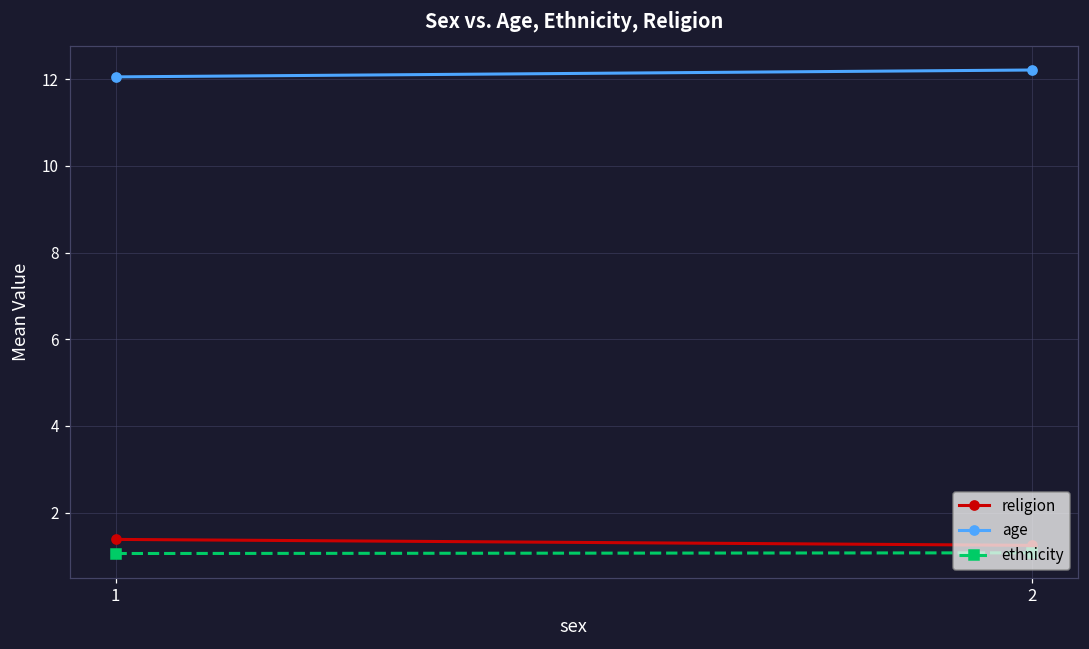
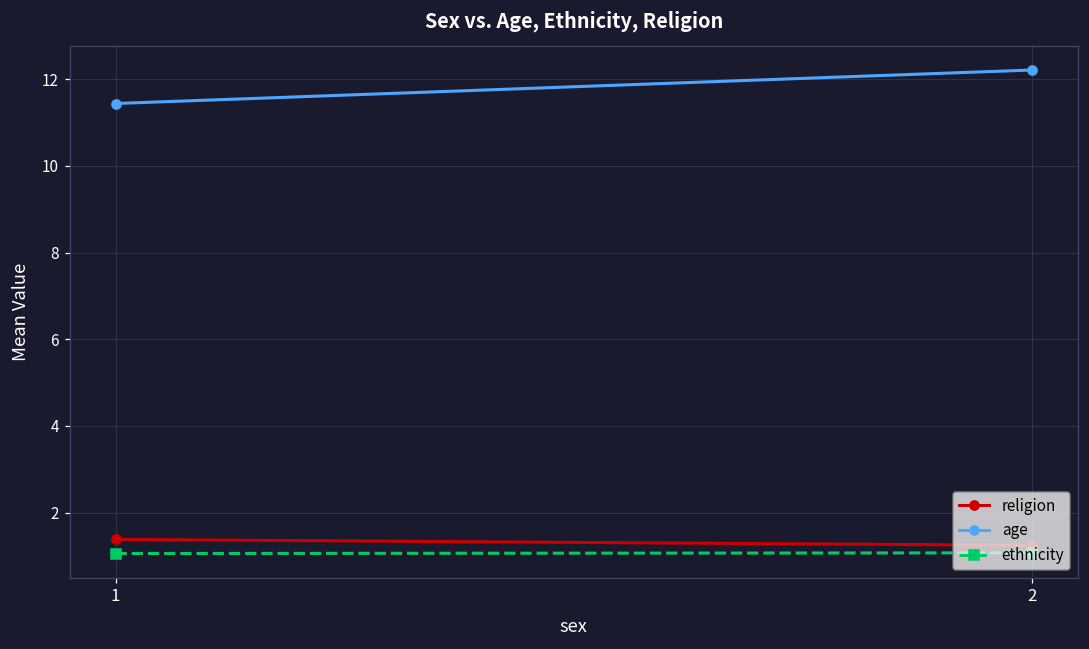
age, 1: 12.1 -> 11.4
